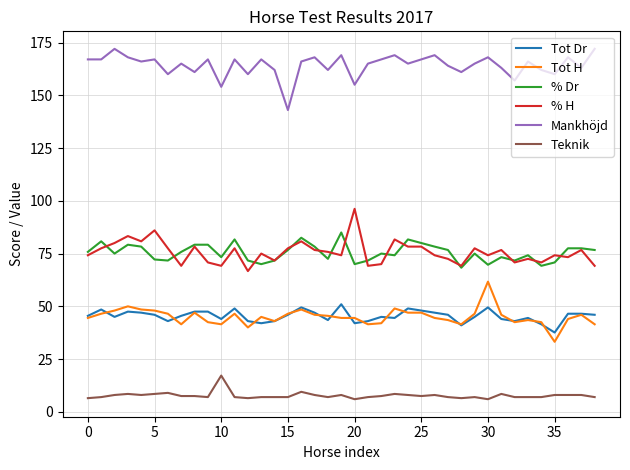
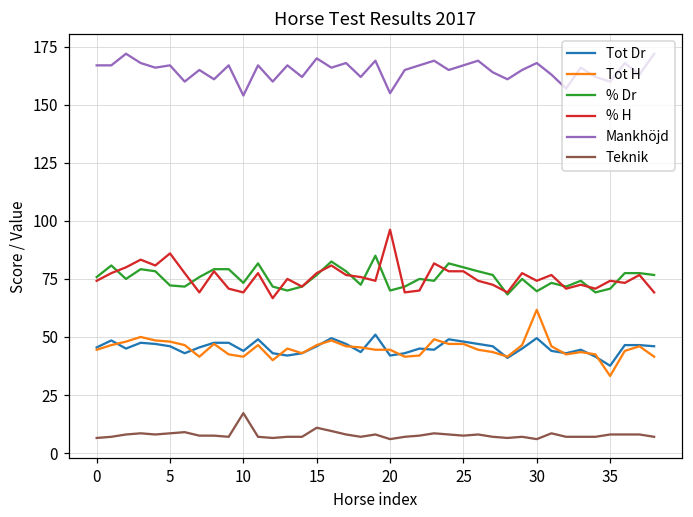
Mankhöjd, 15: 143 -> 170
Teknik, 15: 7 -> 11
